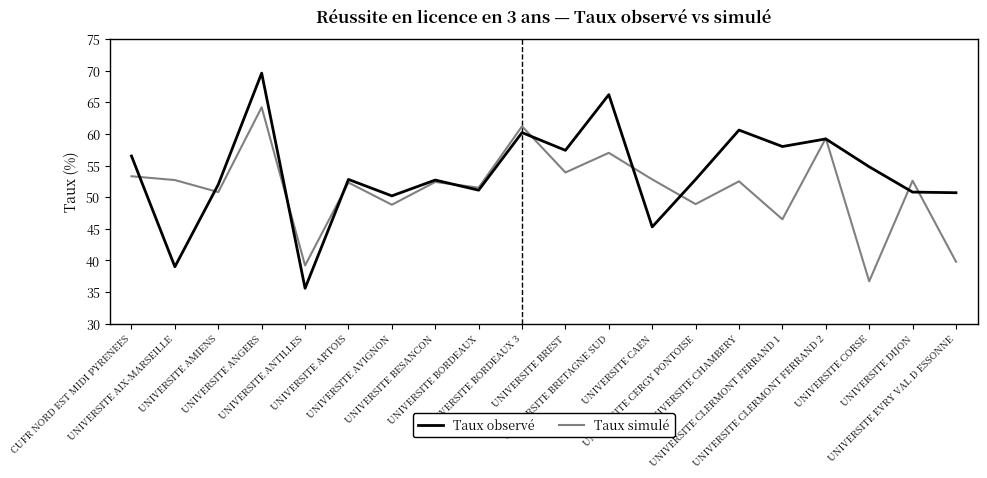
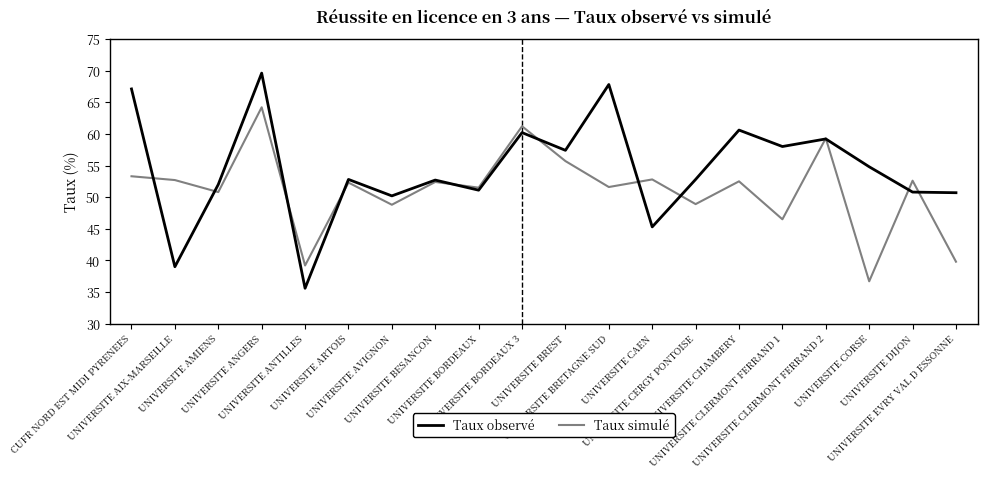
Taux observé, CUFR NORD EST MIDI PYRENEES: 57 -> 67
Taux simulé, UNIVERSITE BREST: 54 -> 56
Taux observé, UNIVERSITE BRETAGNE SUD: 66 -> 68
Taux simulé, UNIVERSITE BRETAGNE SUD: 57 -> 52
